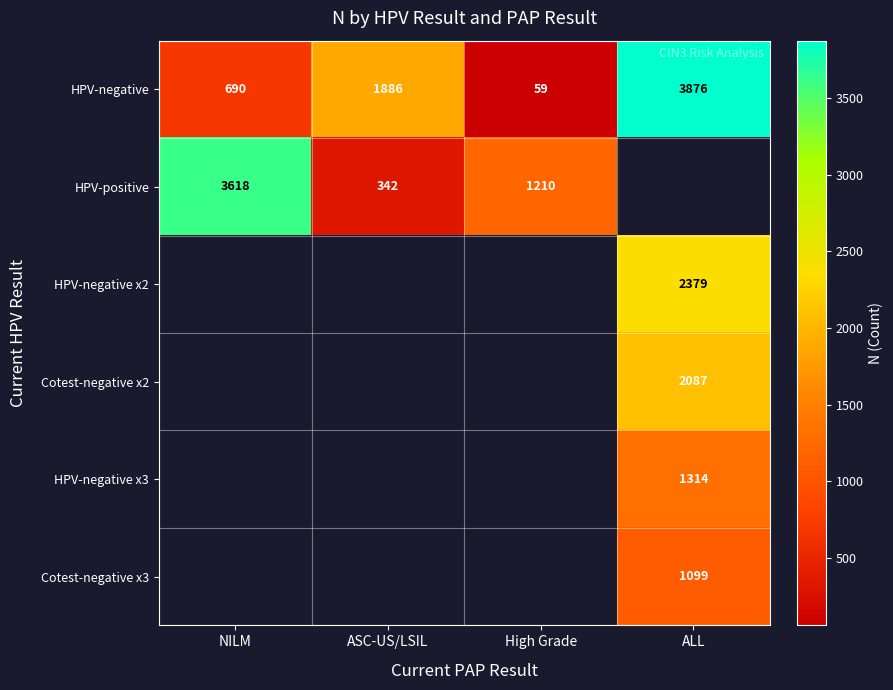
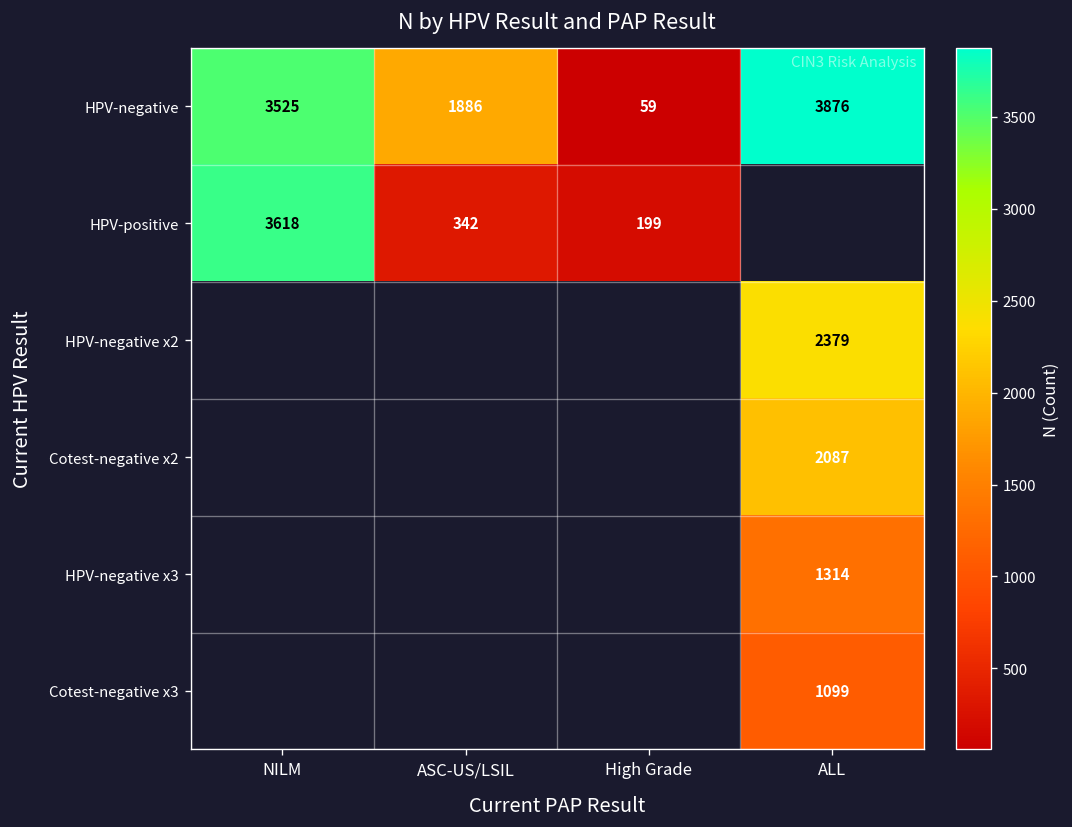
HPV-negative, NILM: 690 -> 3525
HPV-positive, High Grade: 1210 -> 199
